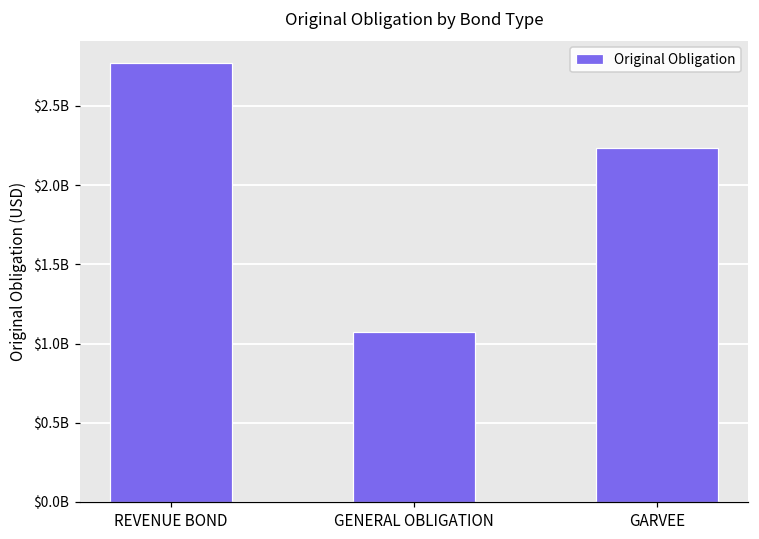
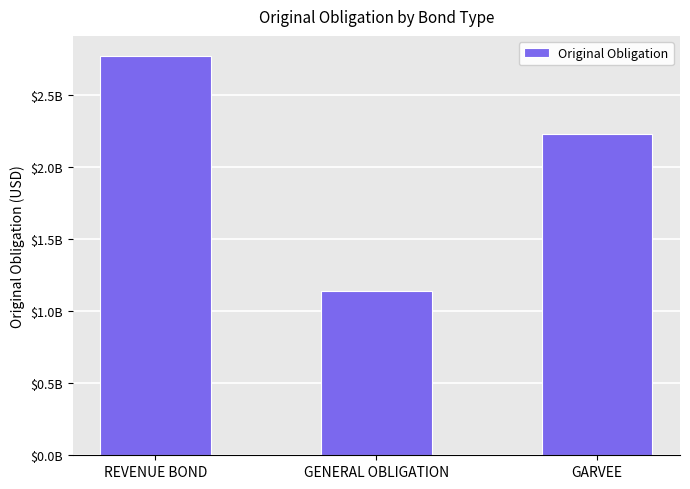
GENERAL OBLIGATION: $1080000000 -> $1140000000
